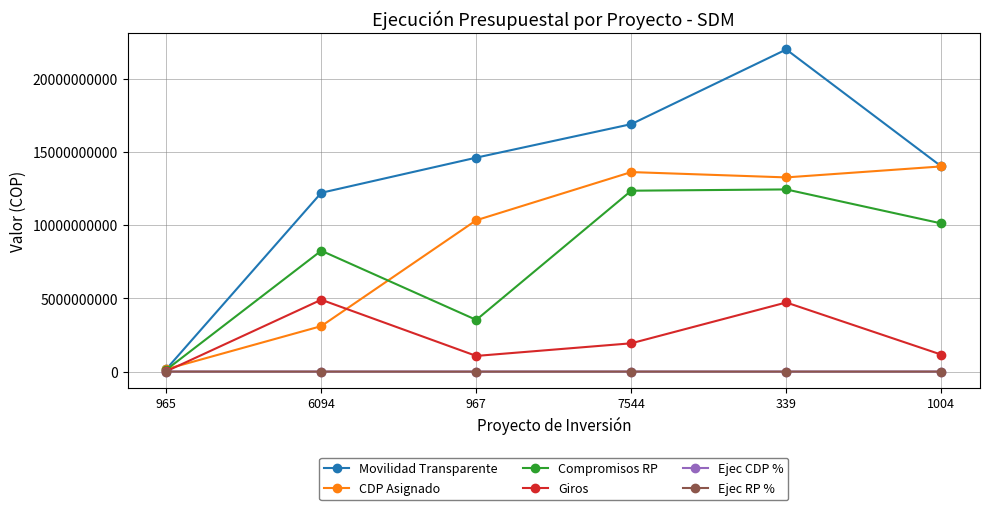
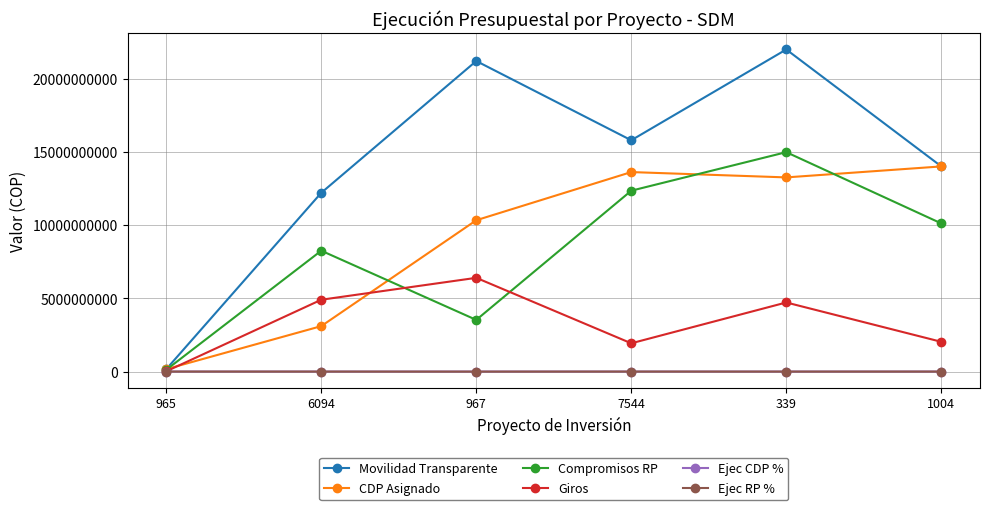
Movilidad Transparente, 967: 14600000000 -> 21200000000
Giros, 967: 1100000000 -> 6400000000
Movilidad Transparente, 7544: 16900000000 -> 15800000000
Compromisos RP, 339: 12400000000 -> 15000000000
Giros, 1004: 1200000000 -> 2000000000
